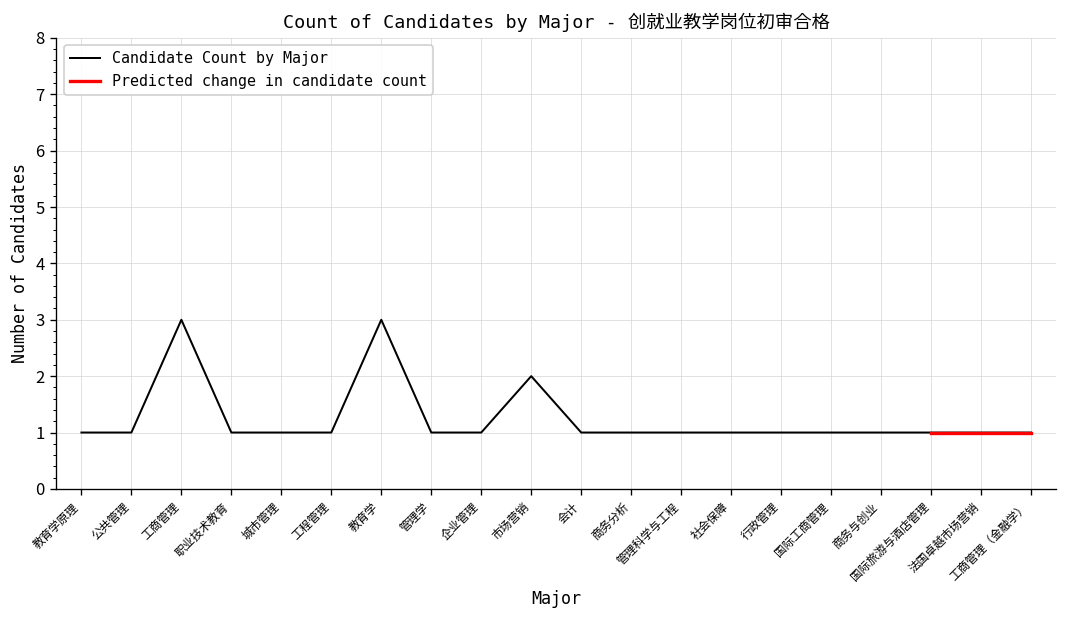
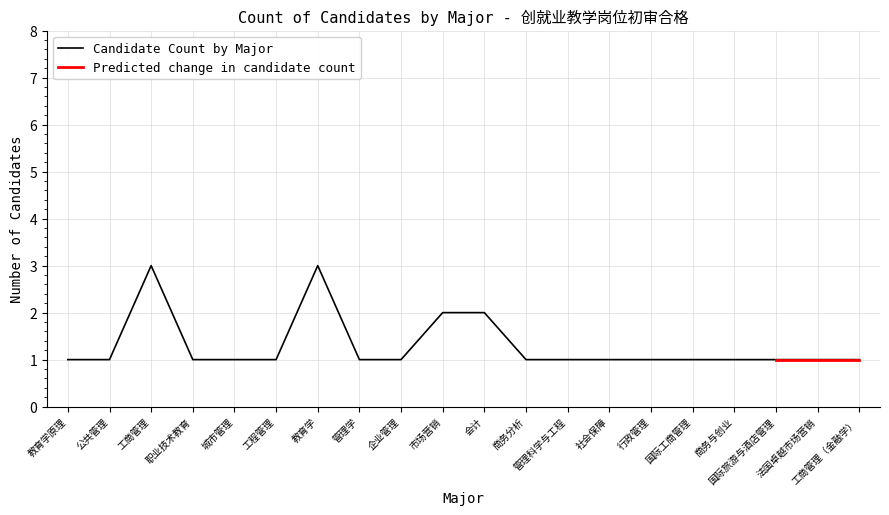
Candidate Count by Major, 会计: 1 -> 2
